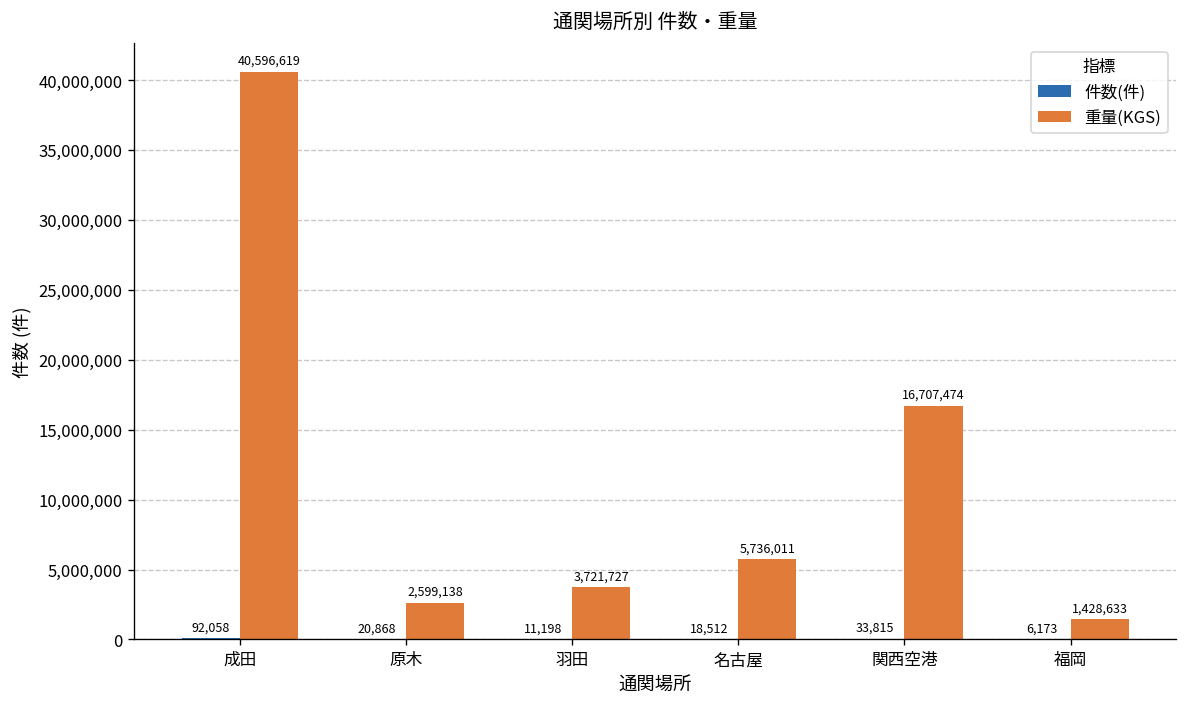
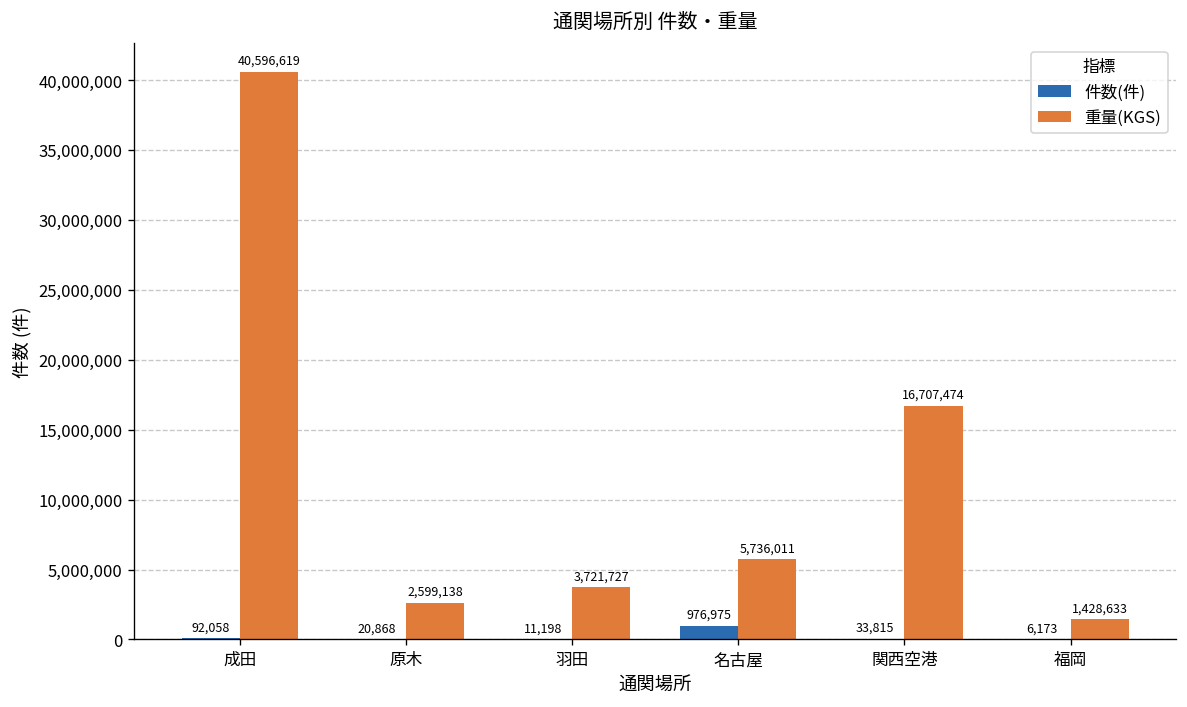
件数(件), 名古屋: 18,512 -> 976,975
